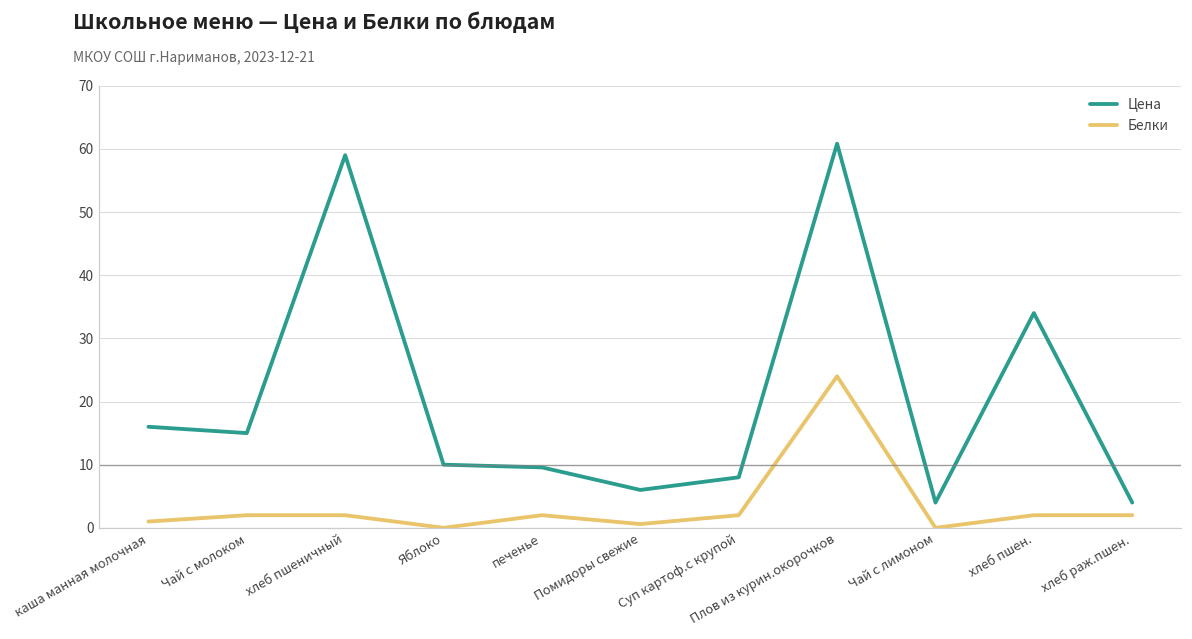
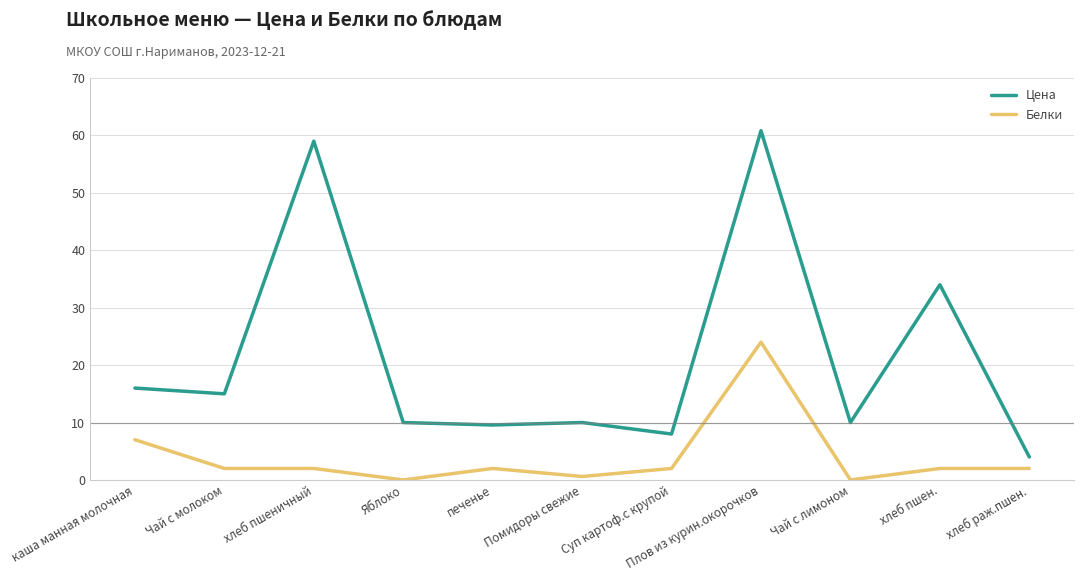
Белки, каша манная молочная: 1 -> 7
Цена, Помидоры свежие: 6 -> 10
Цена, Чай с лимоном: 4 -> 10
